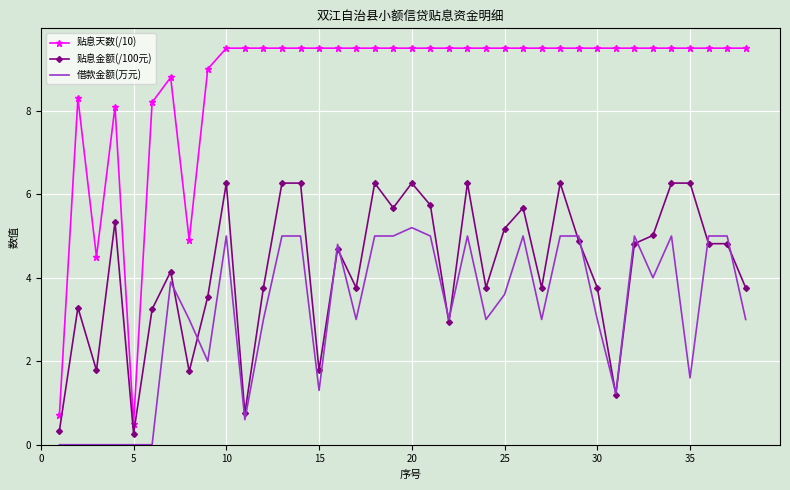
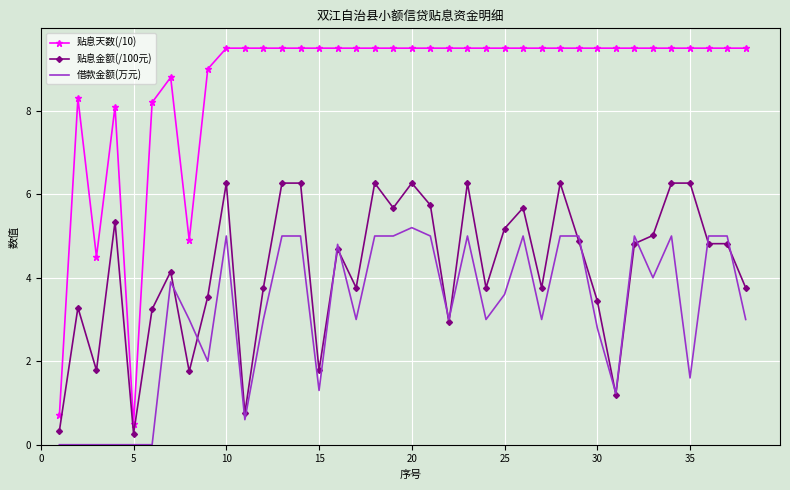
贴息金额(/100元), 30: 3.8 -> 3.4
借款金额(万元), 30: 3.0 -> 2.8
